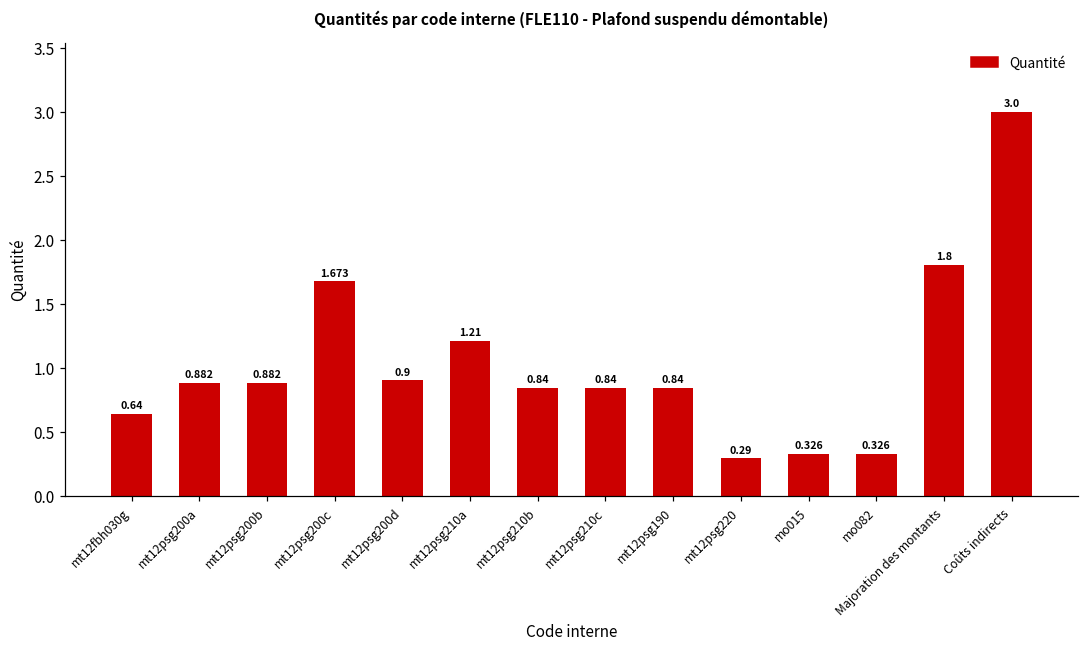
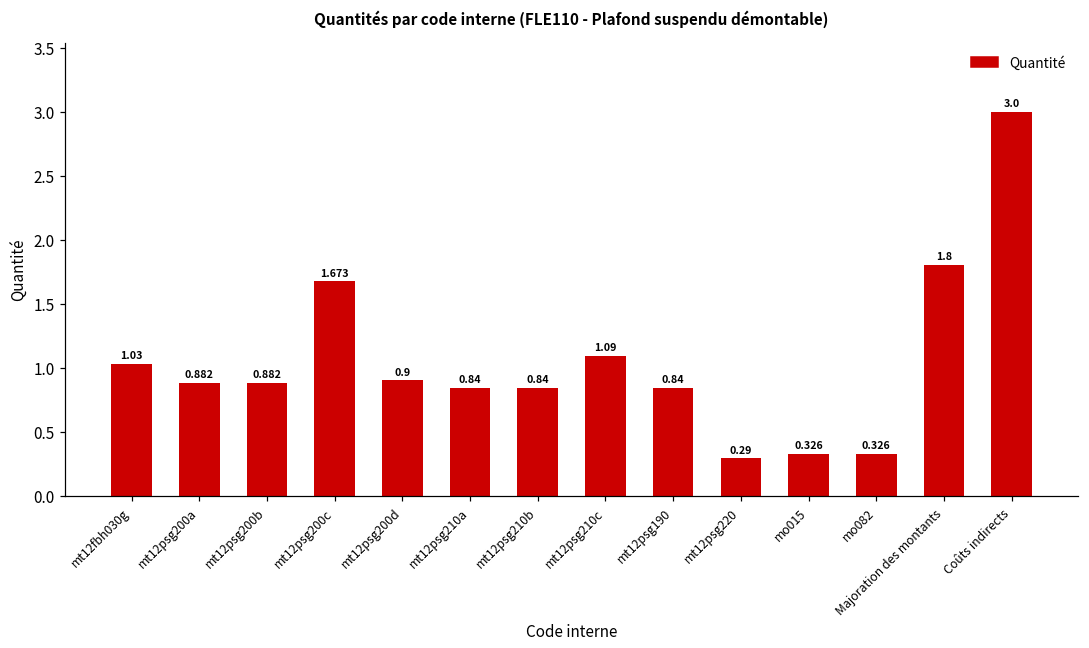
mt12fbh030g: 0.64 -> 1.03
mt12psg210a: 1.21 -> 0.84
mt12psg210c: 0.84 -> 1.09
